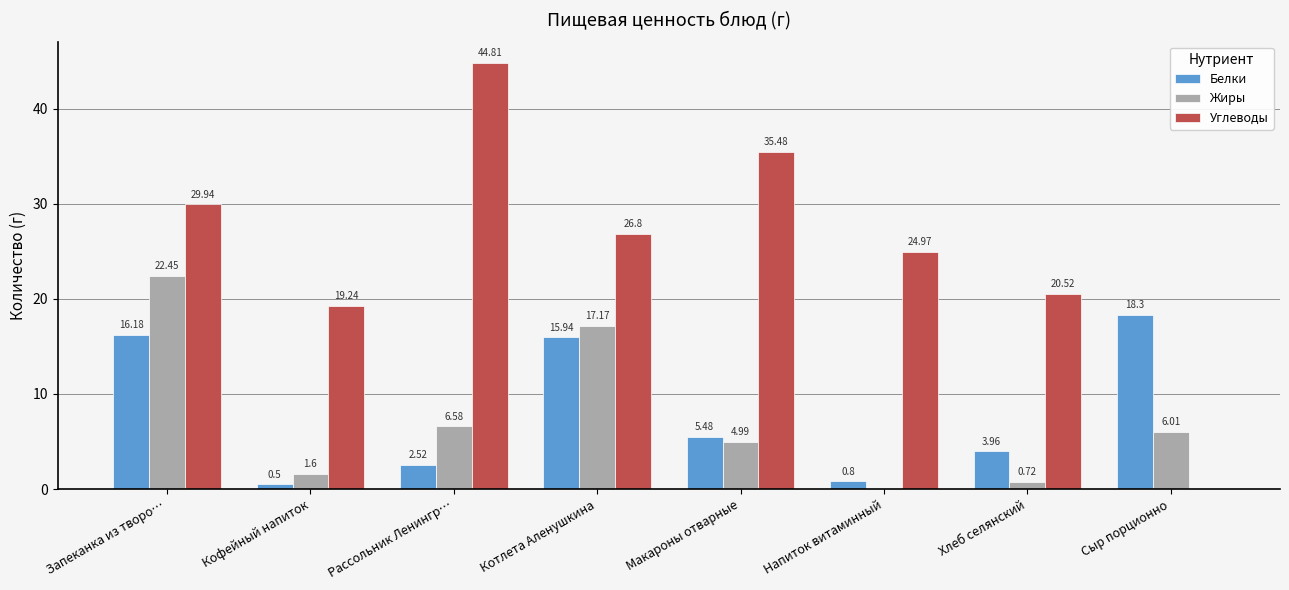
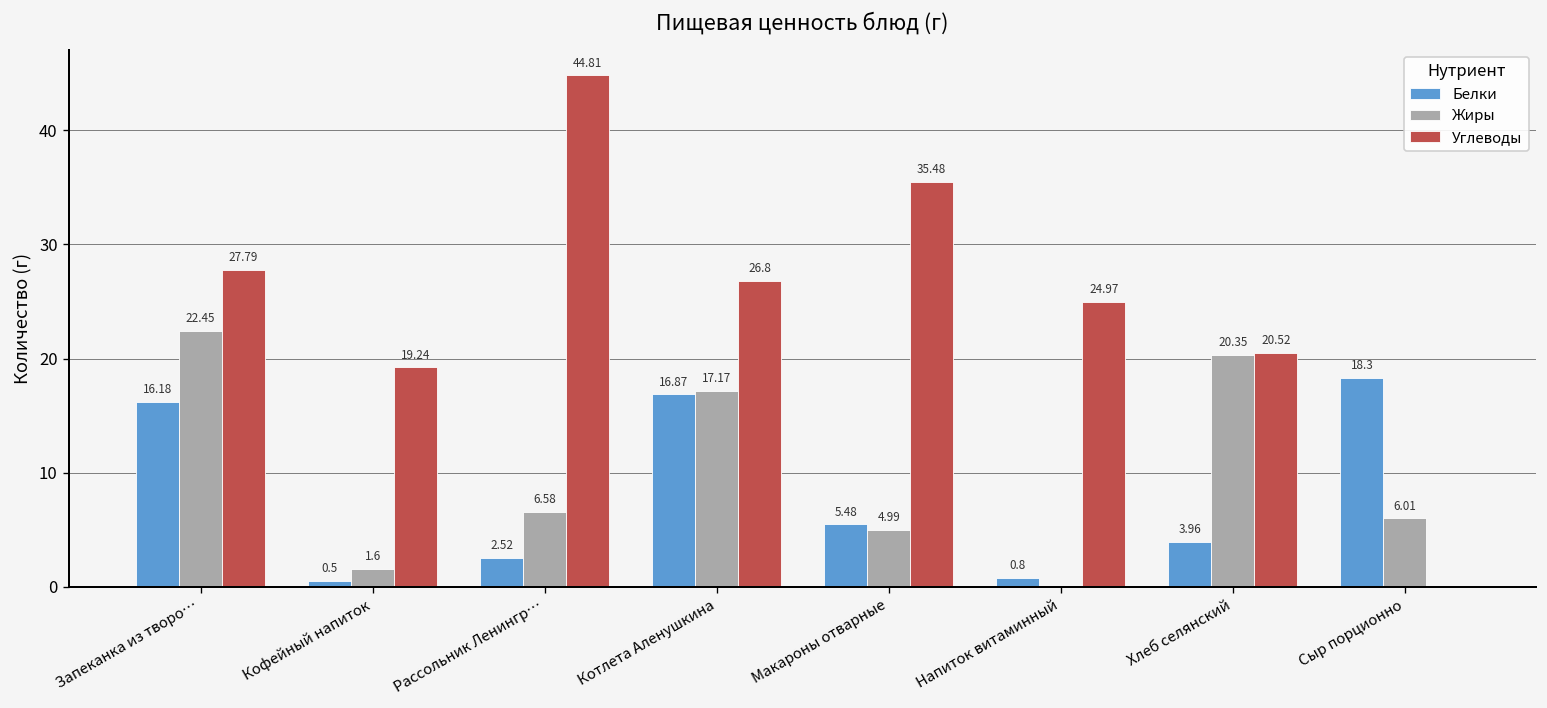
Углеводы, Запеканка из творо…: 29.94 -> 27.79
Белки, Котлета Аленушкина: 15.94 -> 16.87
Жиры, Хлеб селянский: 0.72 -> 20.35
